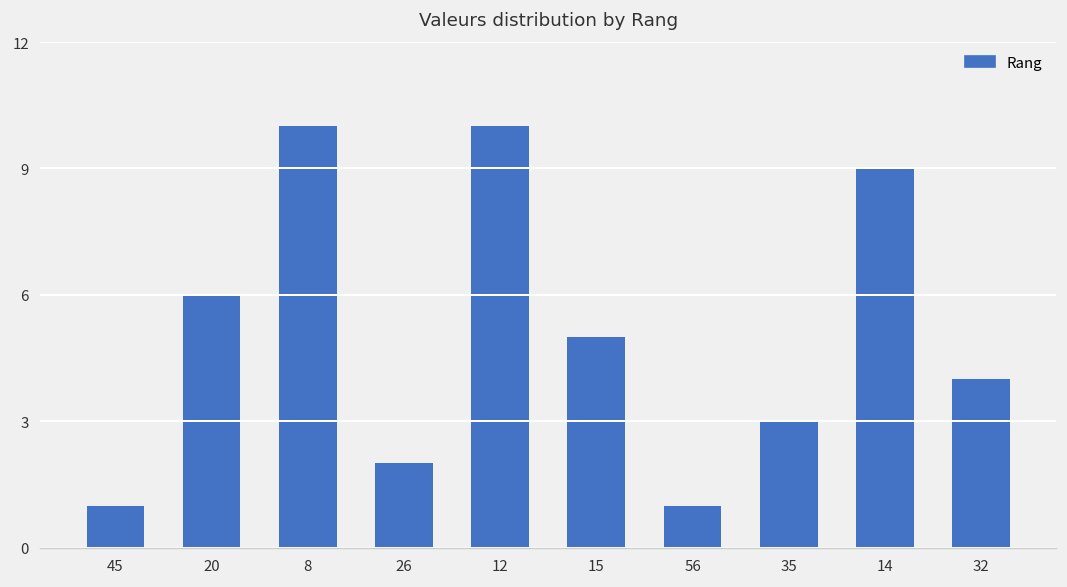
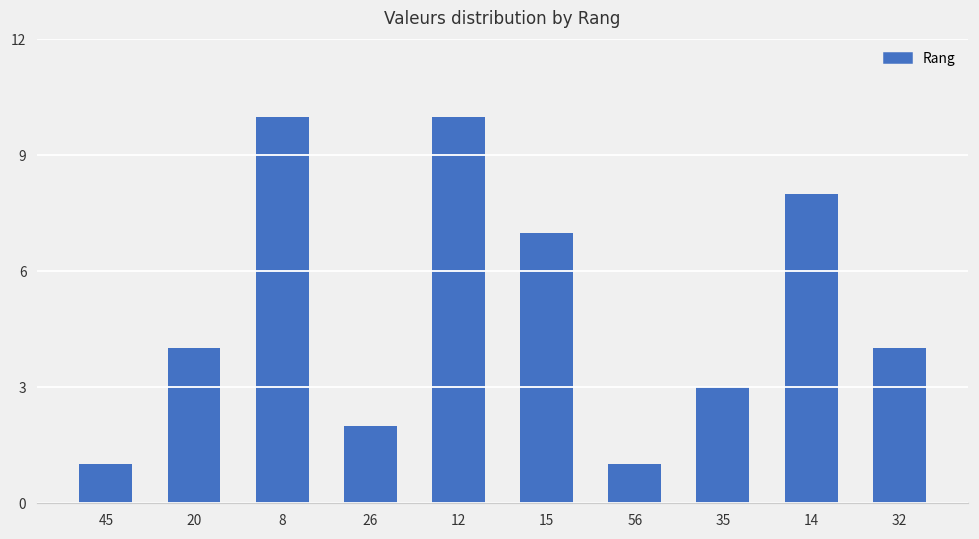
20: 6 -> 4
15: 5 -> 7
14: 9 -> 8
